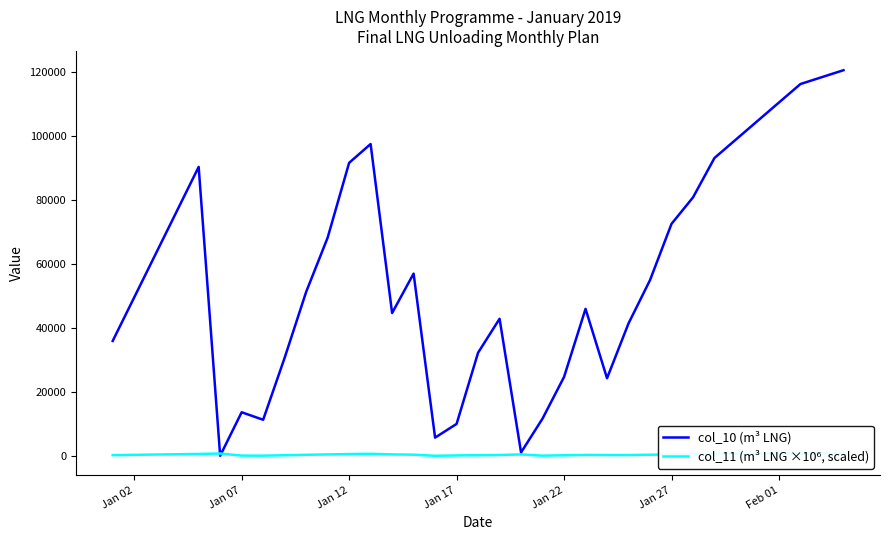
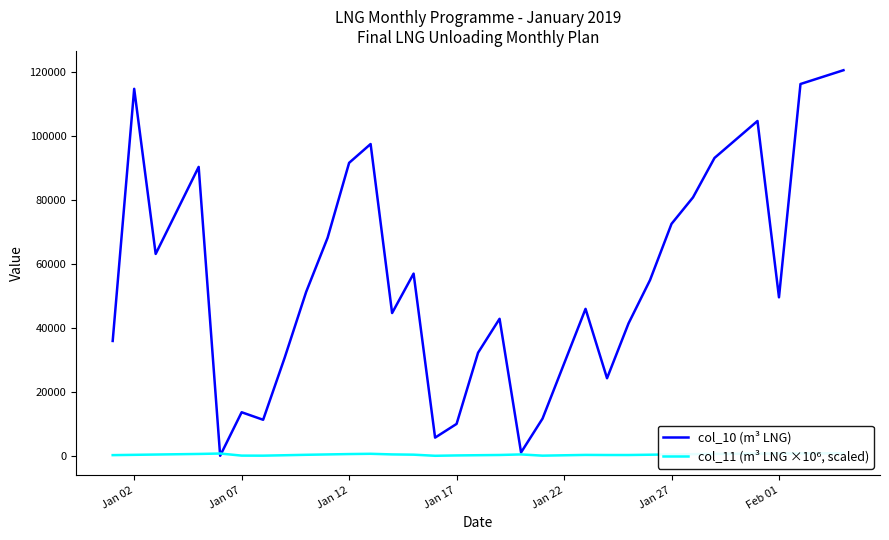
col_10 (m³ LNG), Jan 02: 50000 -> 115000
col_10 (m³ LNG), Jan 22: 25000 -> 29000
col_10 (m³ LNG), Feb 01: 110000 -> 50000
